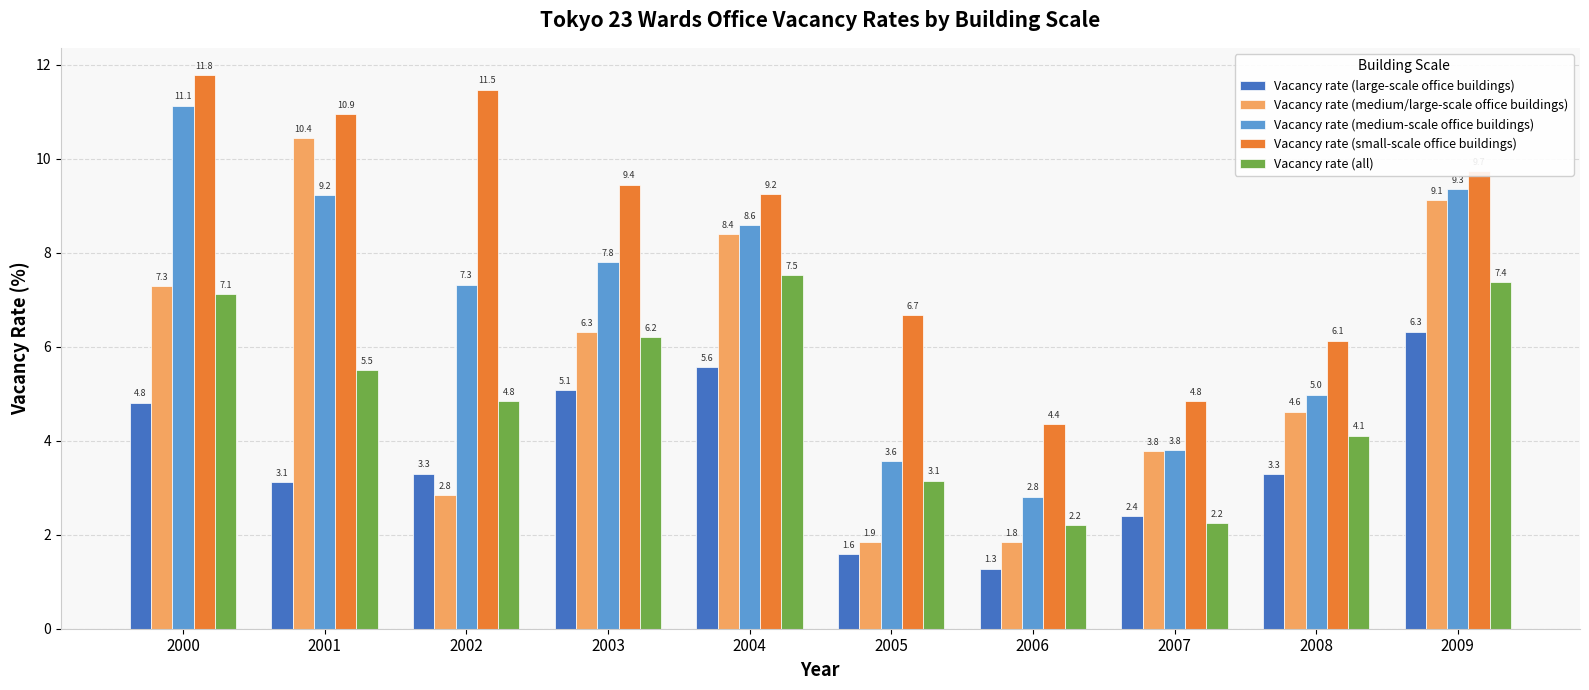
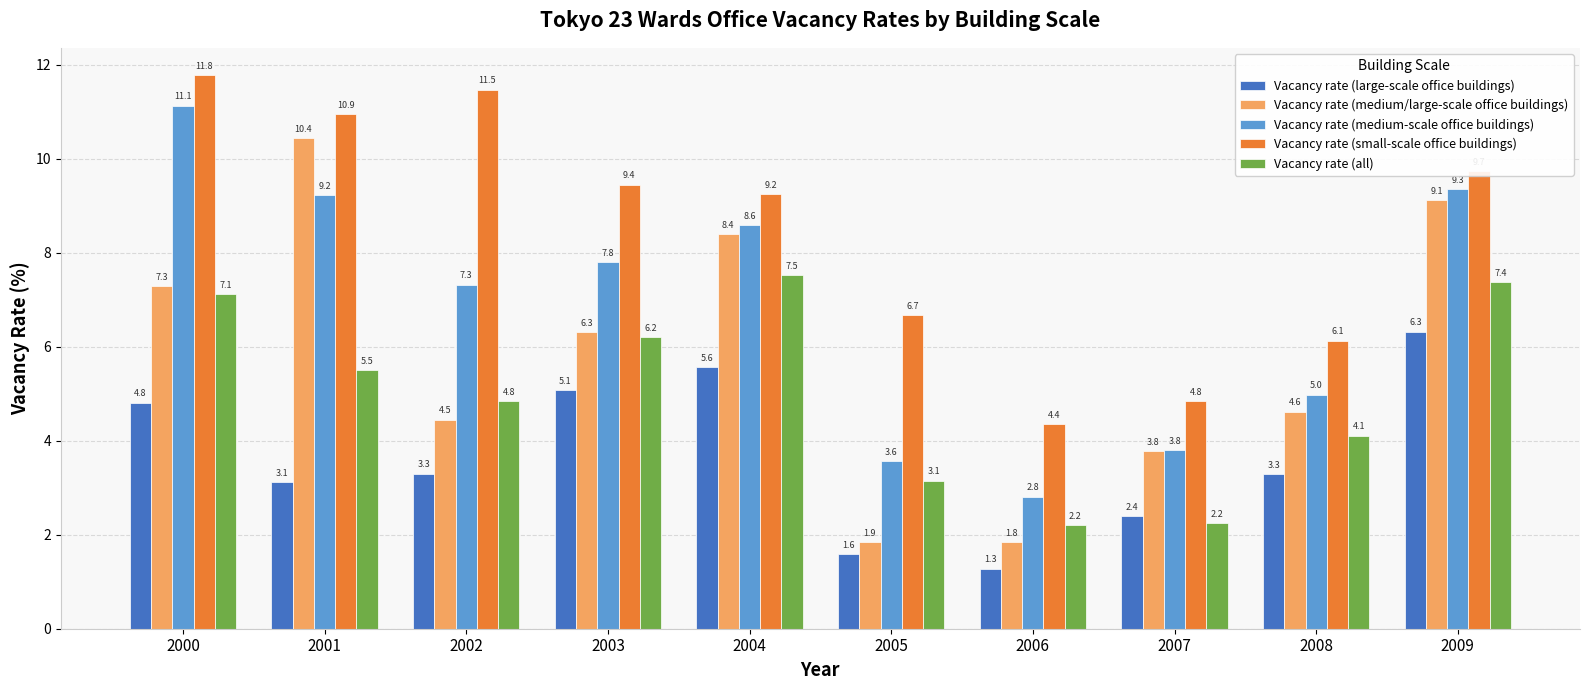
Vacancy rate (medium/large-scale office buildings), 2002: 2.8 -> 4.5
